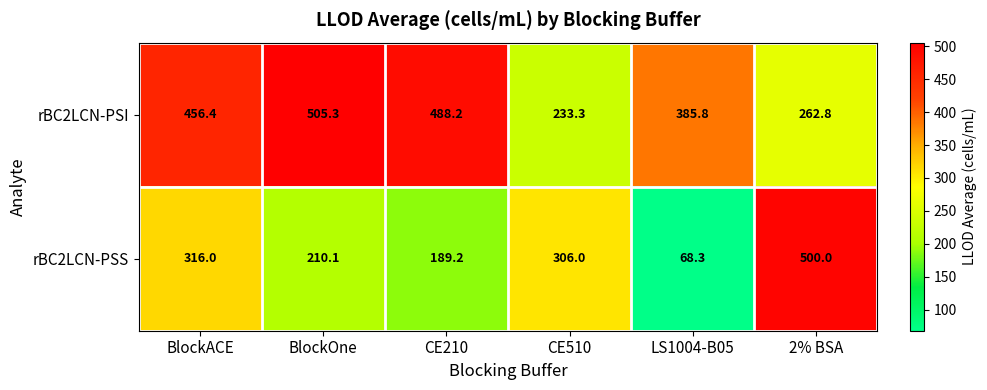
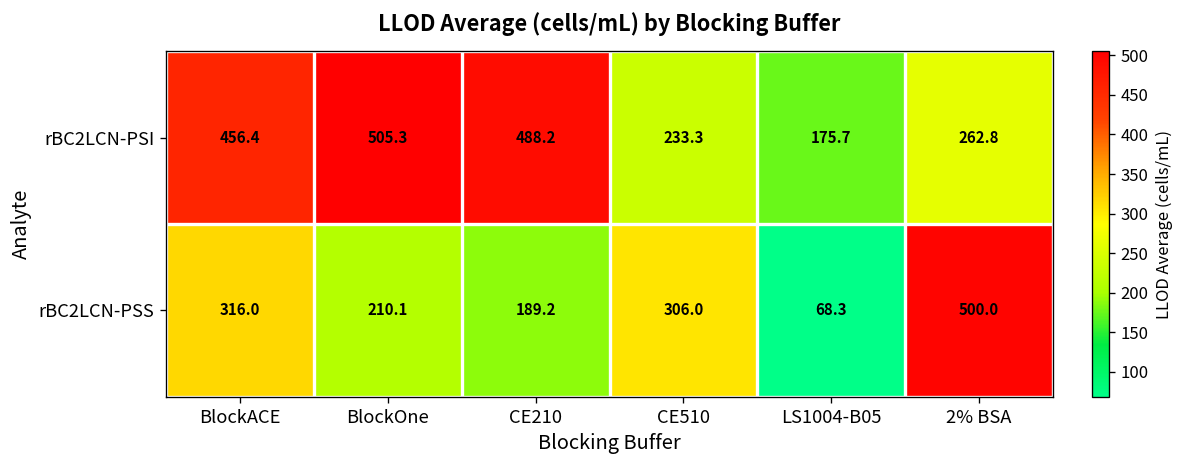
rBC2LCN-PSI, LS1004-B05: 385.8 -> 175.7
